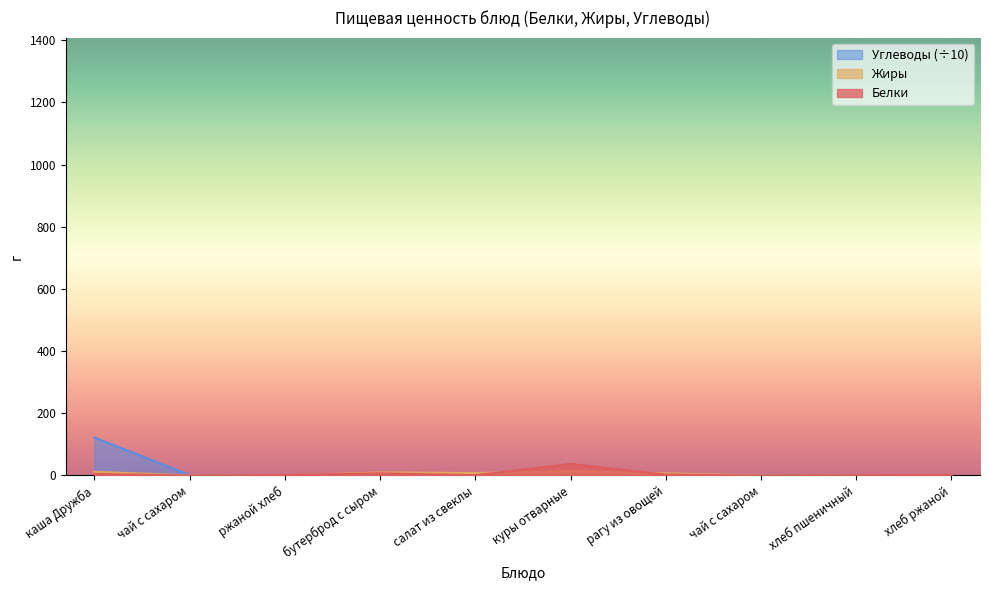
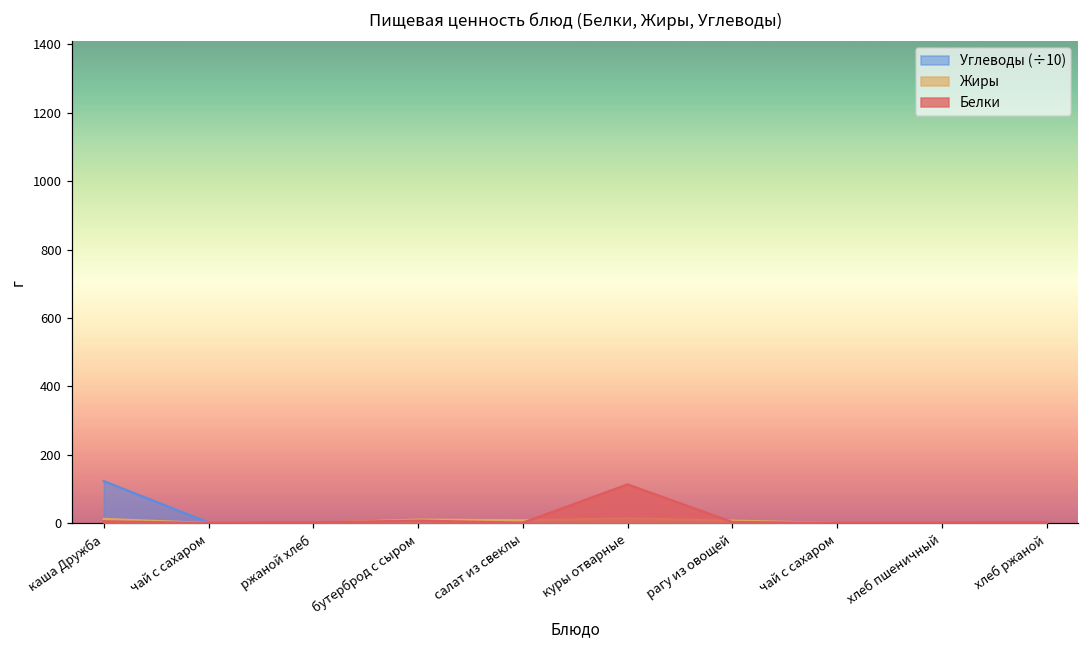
Белки, куры отварные: 40 -> 110
